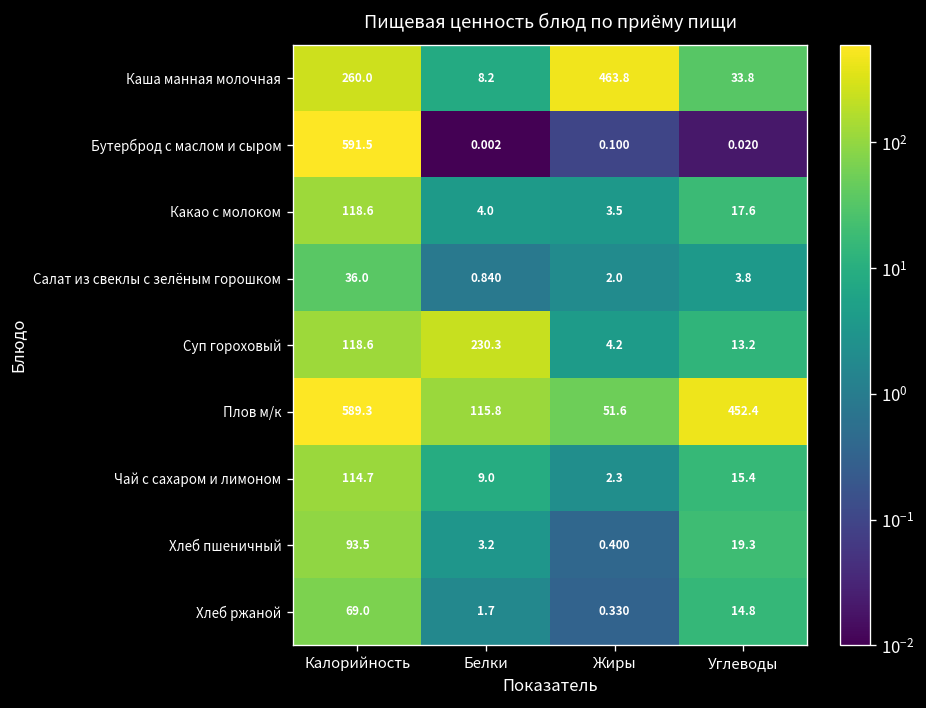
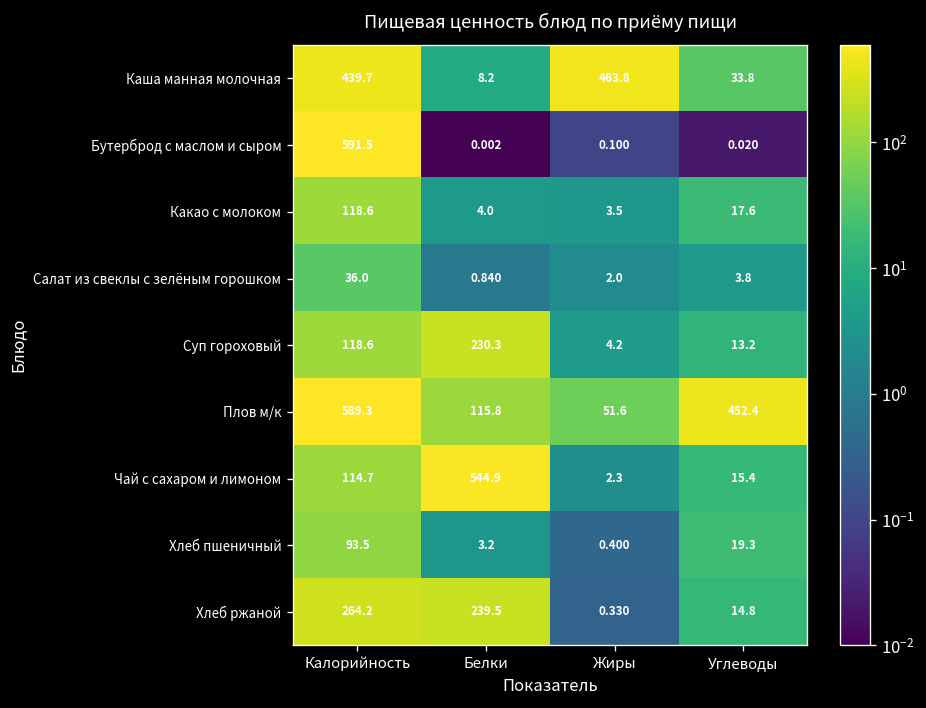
Каша манная молочная, Калорийность: 260.0 -> 439.7
Чай с сахаром и лимоном, Белки: 9.0 -> 544.9
Хлеб ржаной, Калорийность: 69.0 -> 264.2
Хлеб ржаной, Белки: 1.7 -> 239.5
